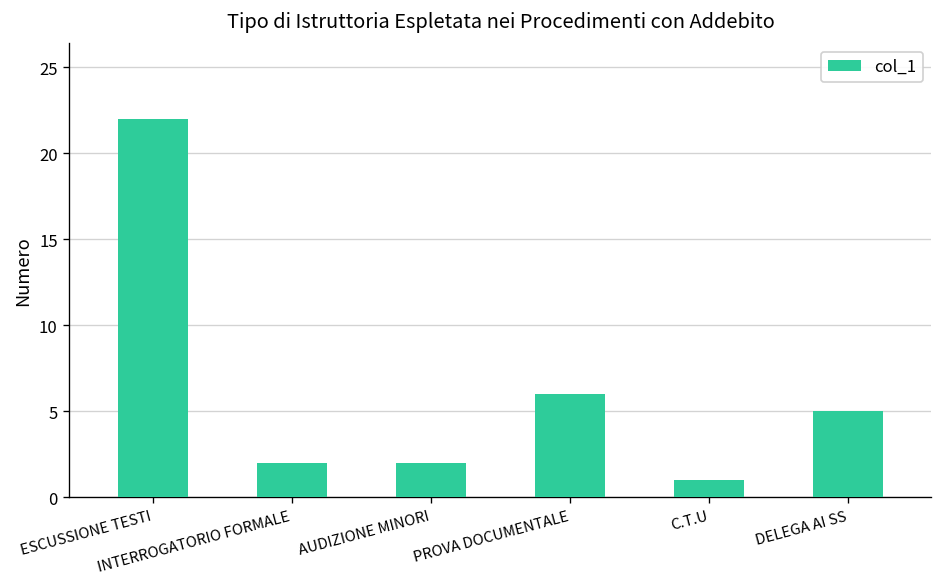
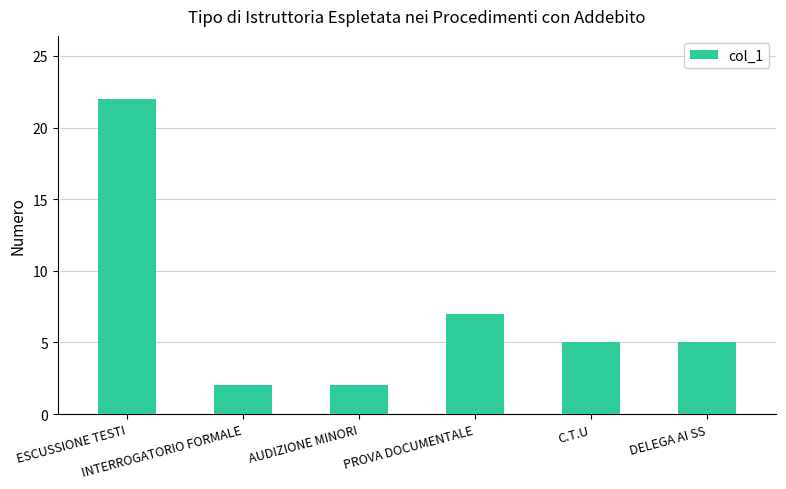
PROVA DOCUMENTALE: 6 -> 7
C.T.U: 1 -> 5
